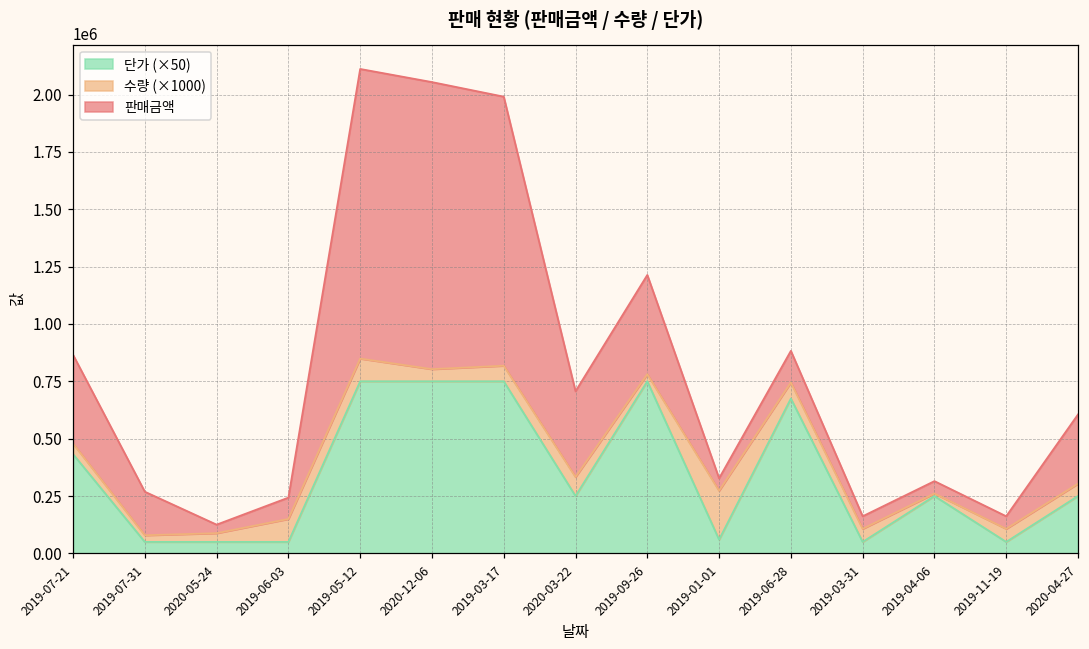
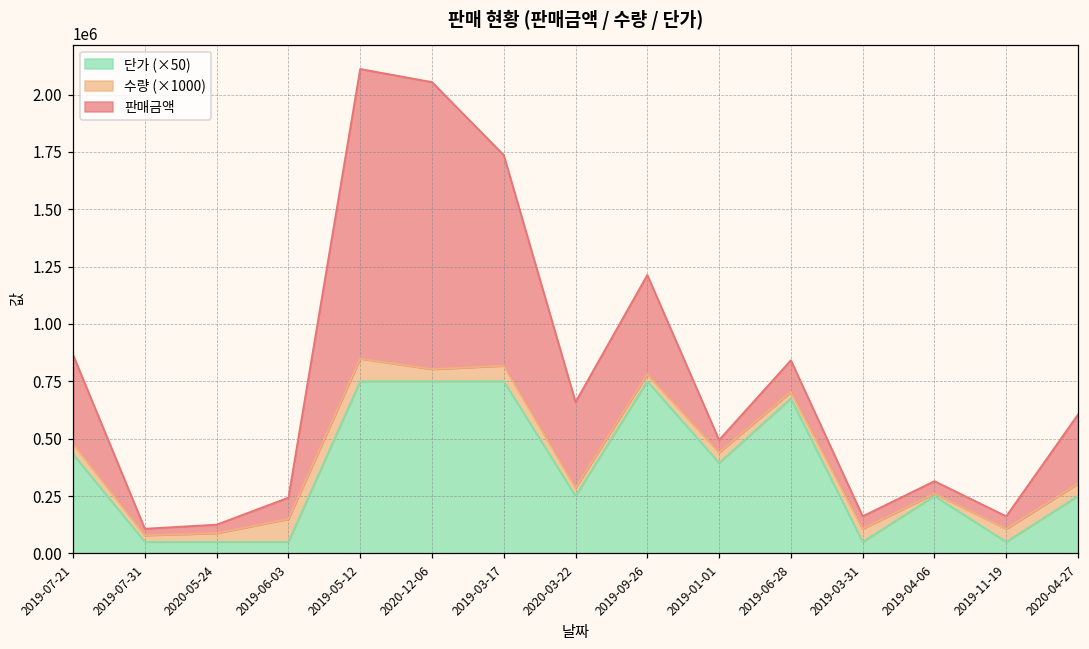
판매금액, 2019-07-31: 190000 -> 30000
판매금액, 2019-03-17: 1170000 -> 920000
수량 (×1000), 2020-03-22: 80000 -> 40000
단가 (×50), 2019-01-01: 60000 -> 390000
수량 (×1000), 2019-01-01: 210000 -> 50000
수량 (×1000), 2019-06-28: 70000 -> 30000
